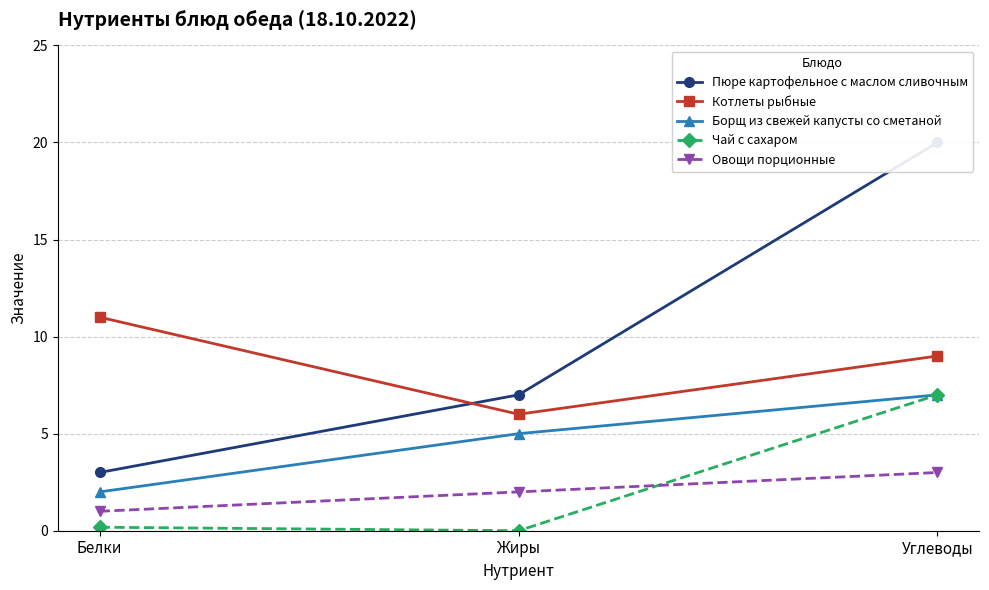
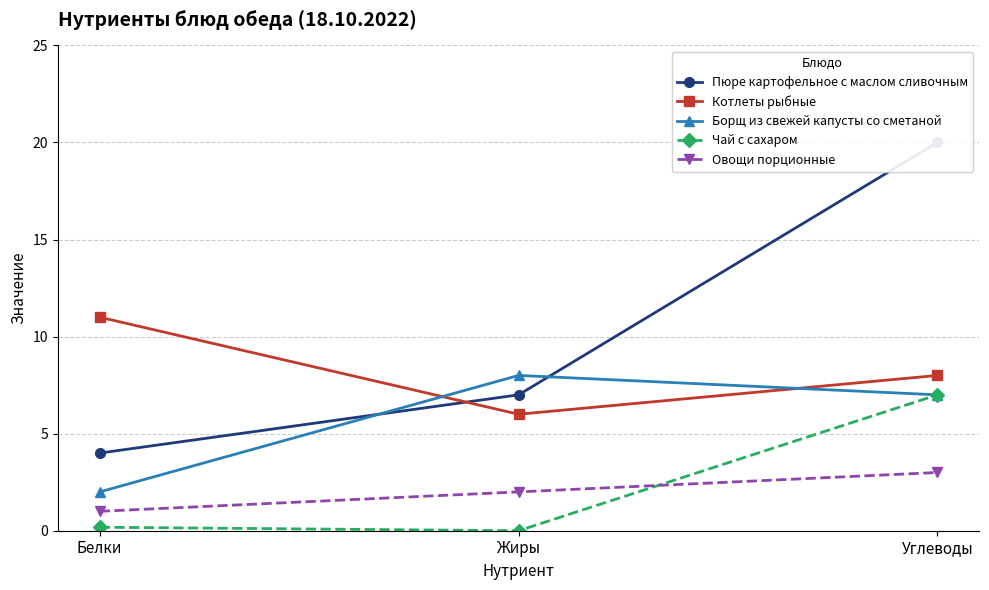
Пюре картофельное с маслом сливочным, Белки: 3 -> 4
Борщ из свежей капусты со сметаной, Жиры: 5 -> 8
Котлеты рыбные, Углеводы: 9 -> 8
